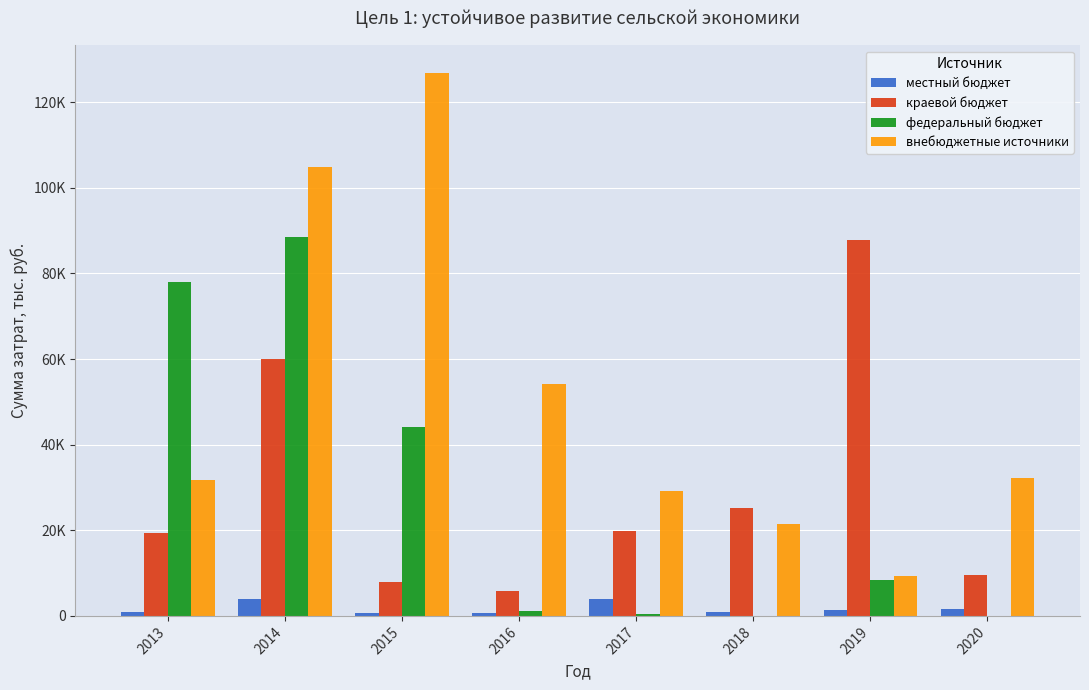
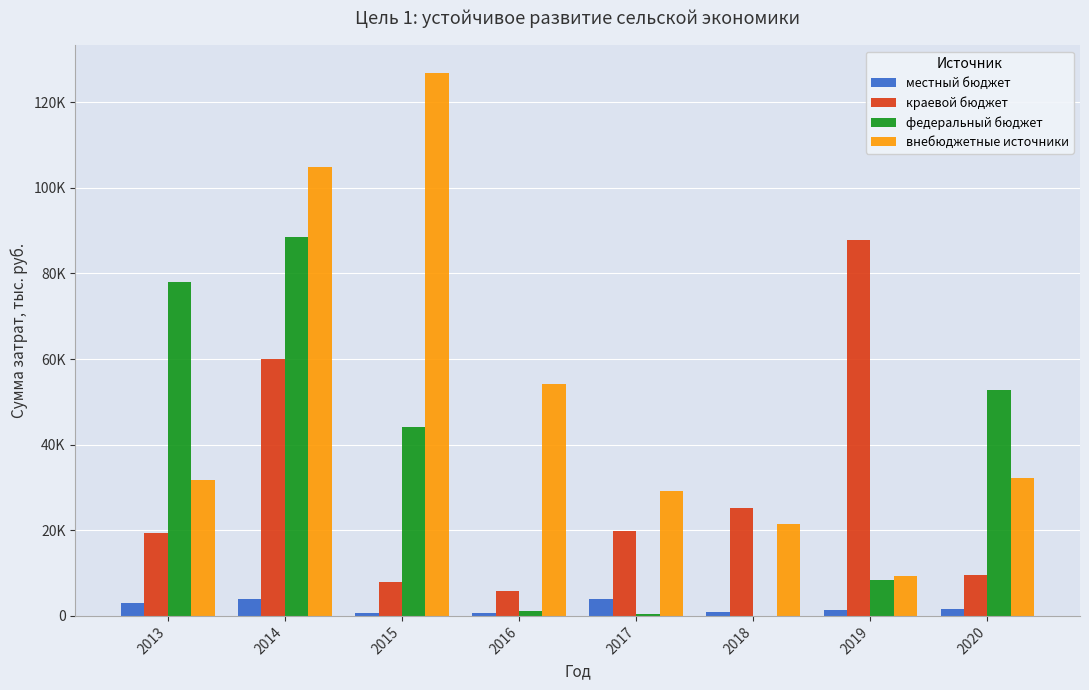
местный бюджет, 2013: 1000 -> 3000
федеральный бюджет, 2020: 0 -> 53000
